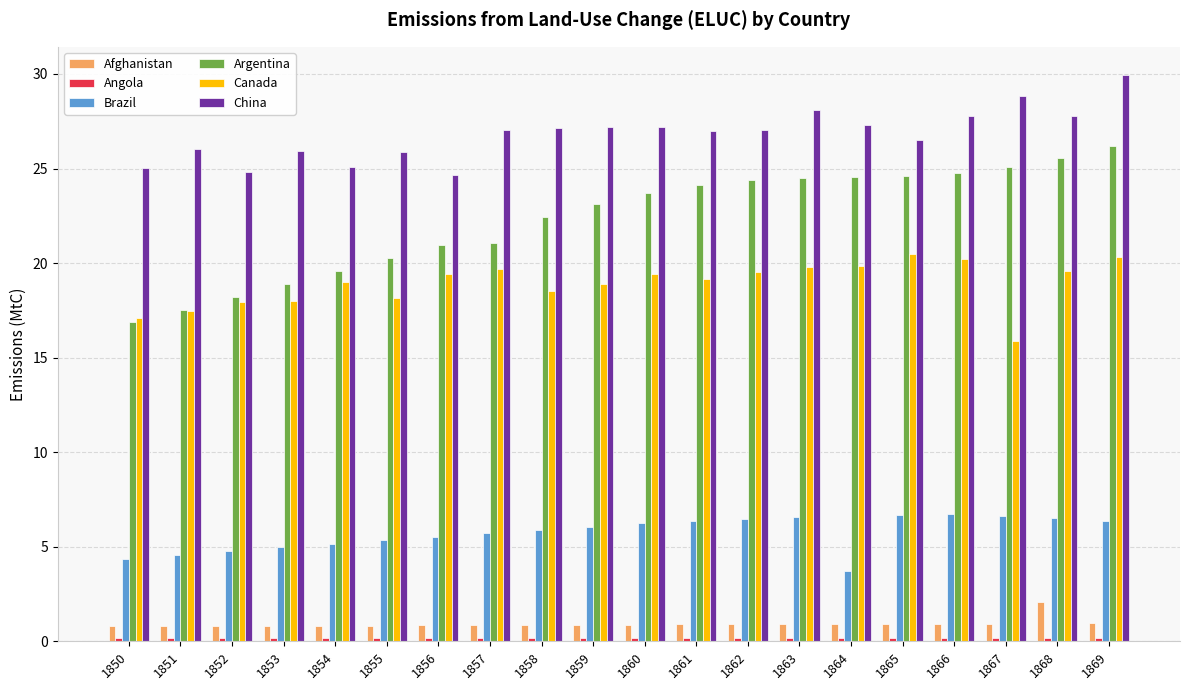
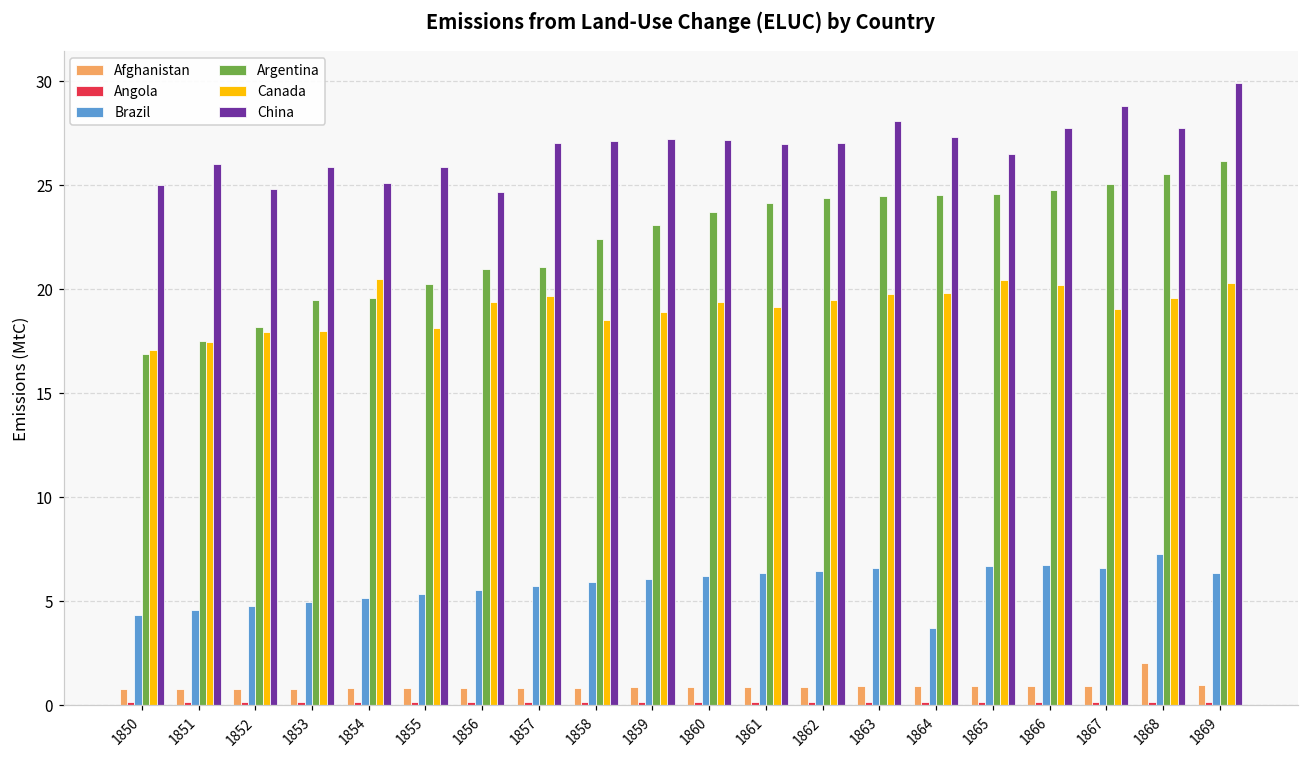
Argentina, 1853: 18.9 -> 19.5
Canada, 1854: 19.0 -> 20.5
Canada, 1867: 15.9 -> 19.1
Brazil, 1868: 6.5 -> 7.3
